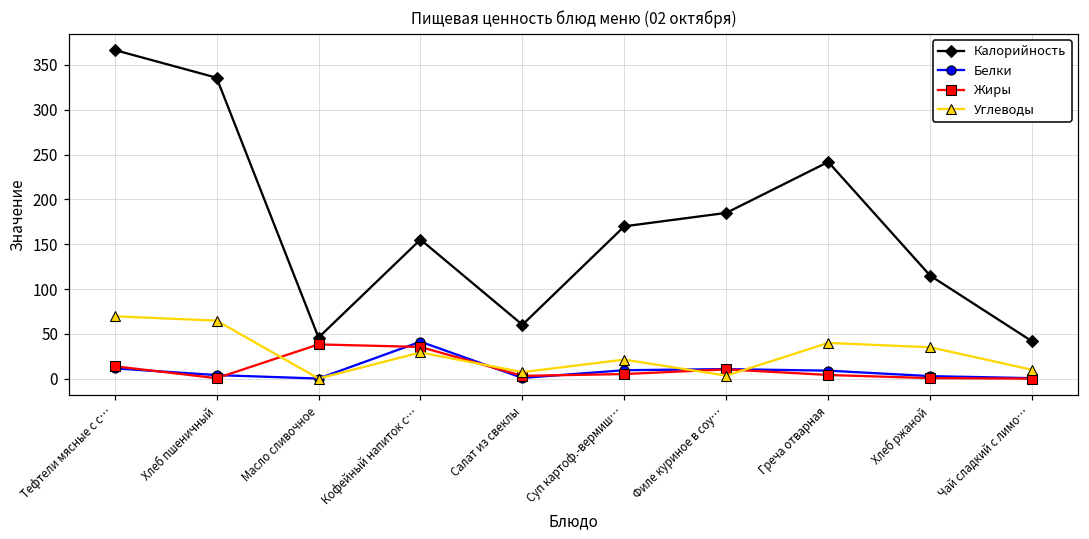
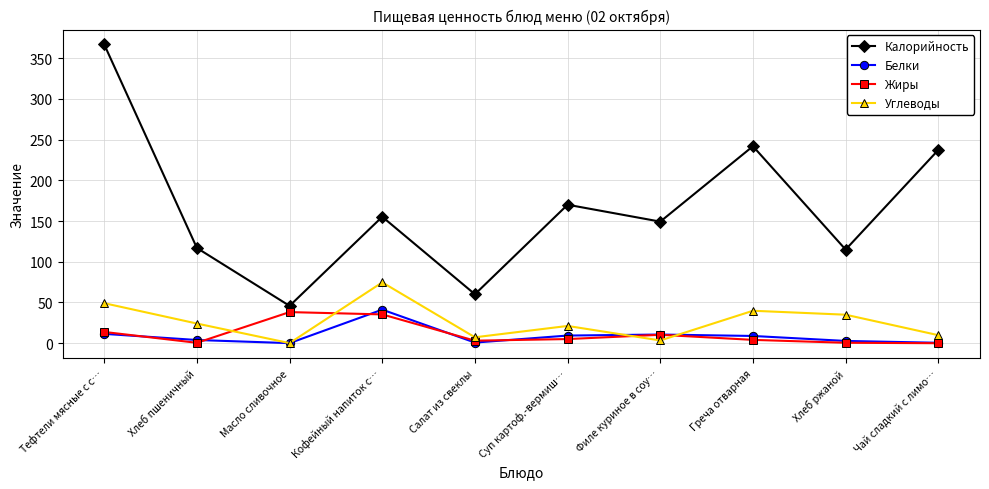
Углеводы, Тефтели мясные с с…: 70 -> 50
Калорийность, Хлеб пшеничный: 340 -> 120
Углеводы, Хлеб пшеничный: 60 -> 20
Углеводы, Кофейный напиток с…: 30 -> 70
Калорийность, Филе куриное в соу…: 180 -> 150
Калорийность, Чай сладкий с лимо…: 40 -> 240
